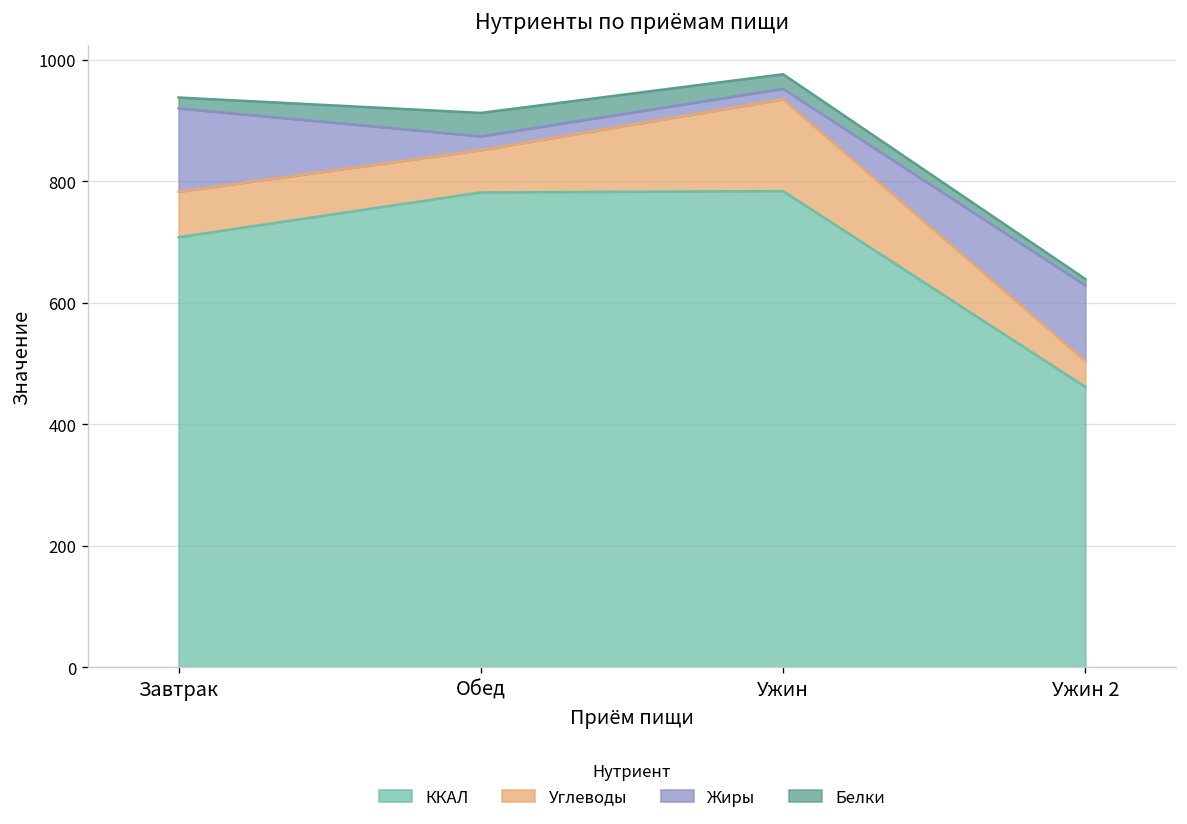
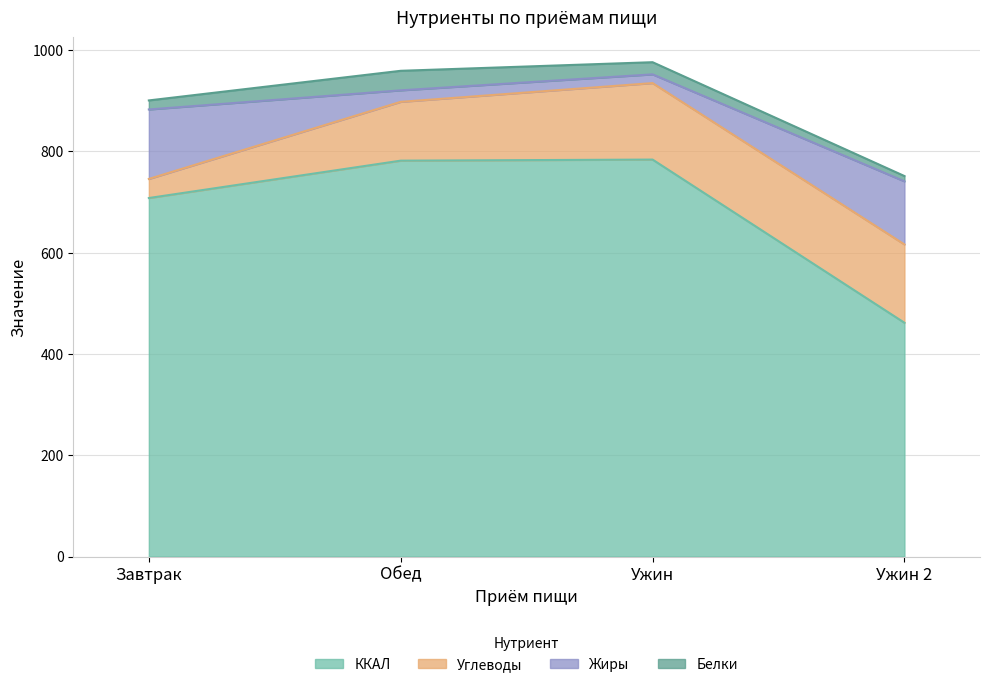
Углеводы, Завтрак: 70 -> 40
Углеводы, Обед: 70 -> 120
Углеводы, Ужин 2: 40 -> 150
